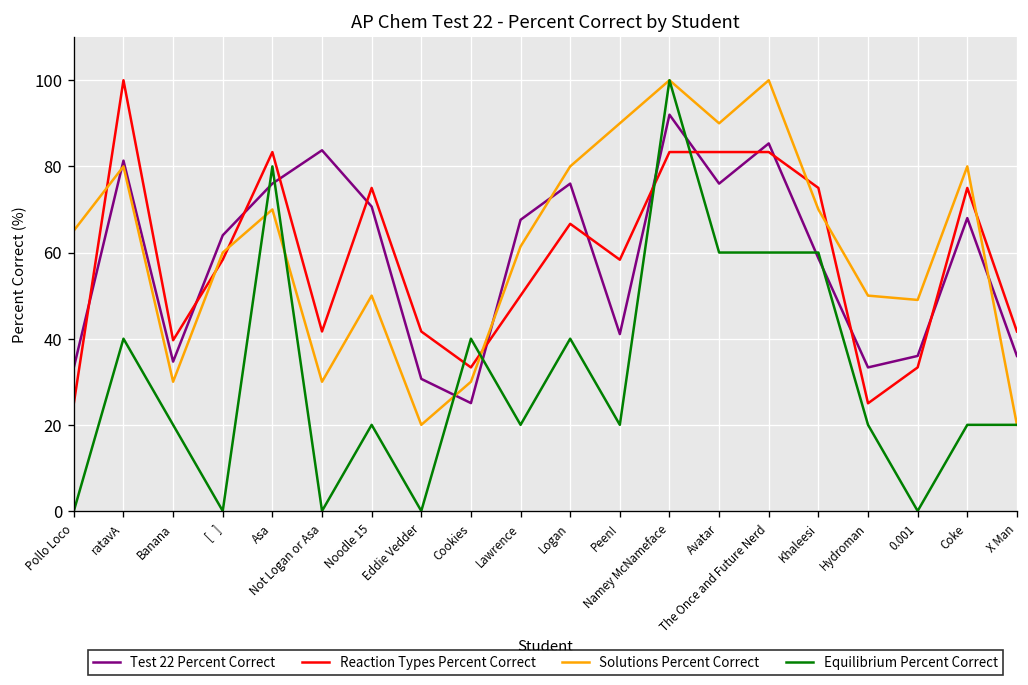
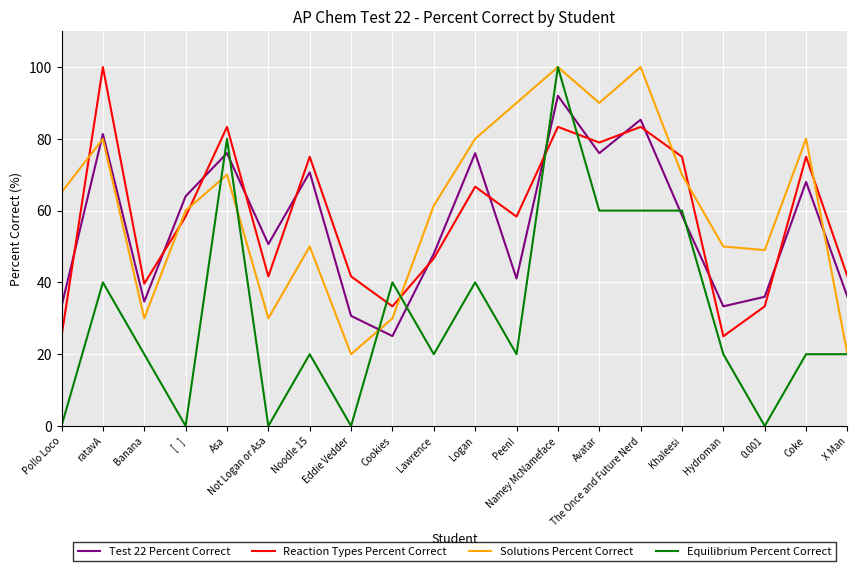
Test 22 Percent Correct, Not Logan or Asa: 84 -> 51
Test 22 Percent Correct, Lawrence: 68 -> 48
Reaction Types Percent Correct, Lawrence: 50 -> 47
Reaction Types Percent Correct, Avatar: 83 -> 79
